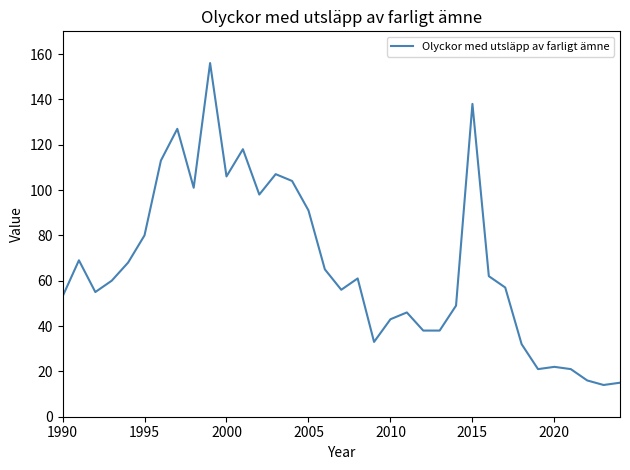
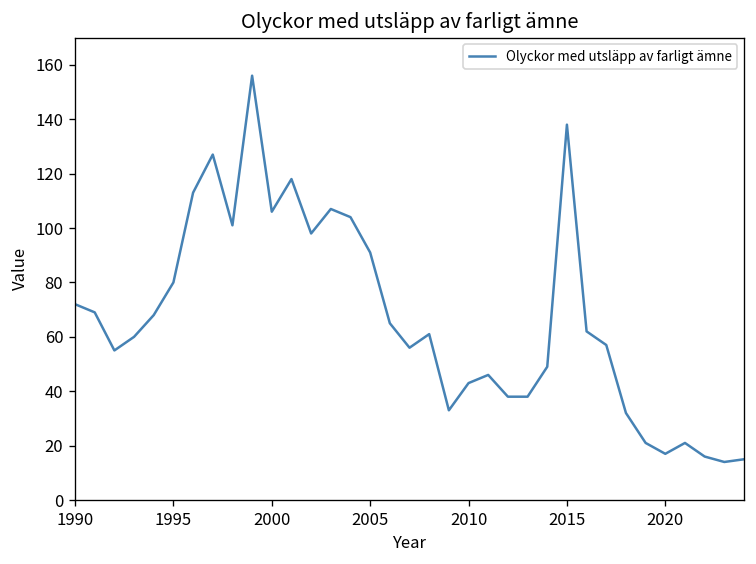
1990: 53 -> 72
2020: 22 -> 17
